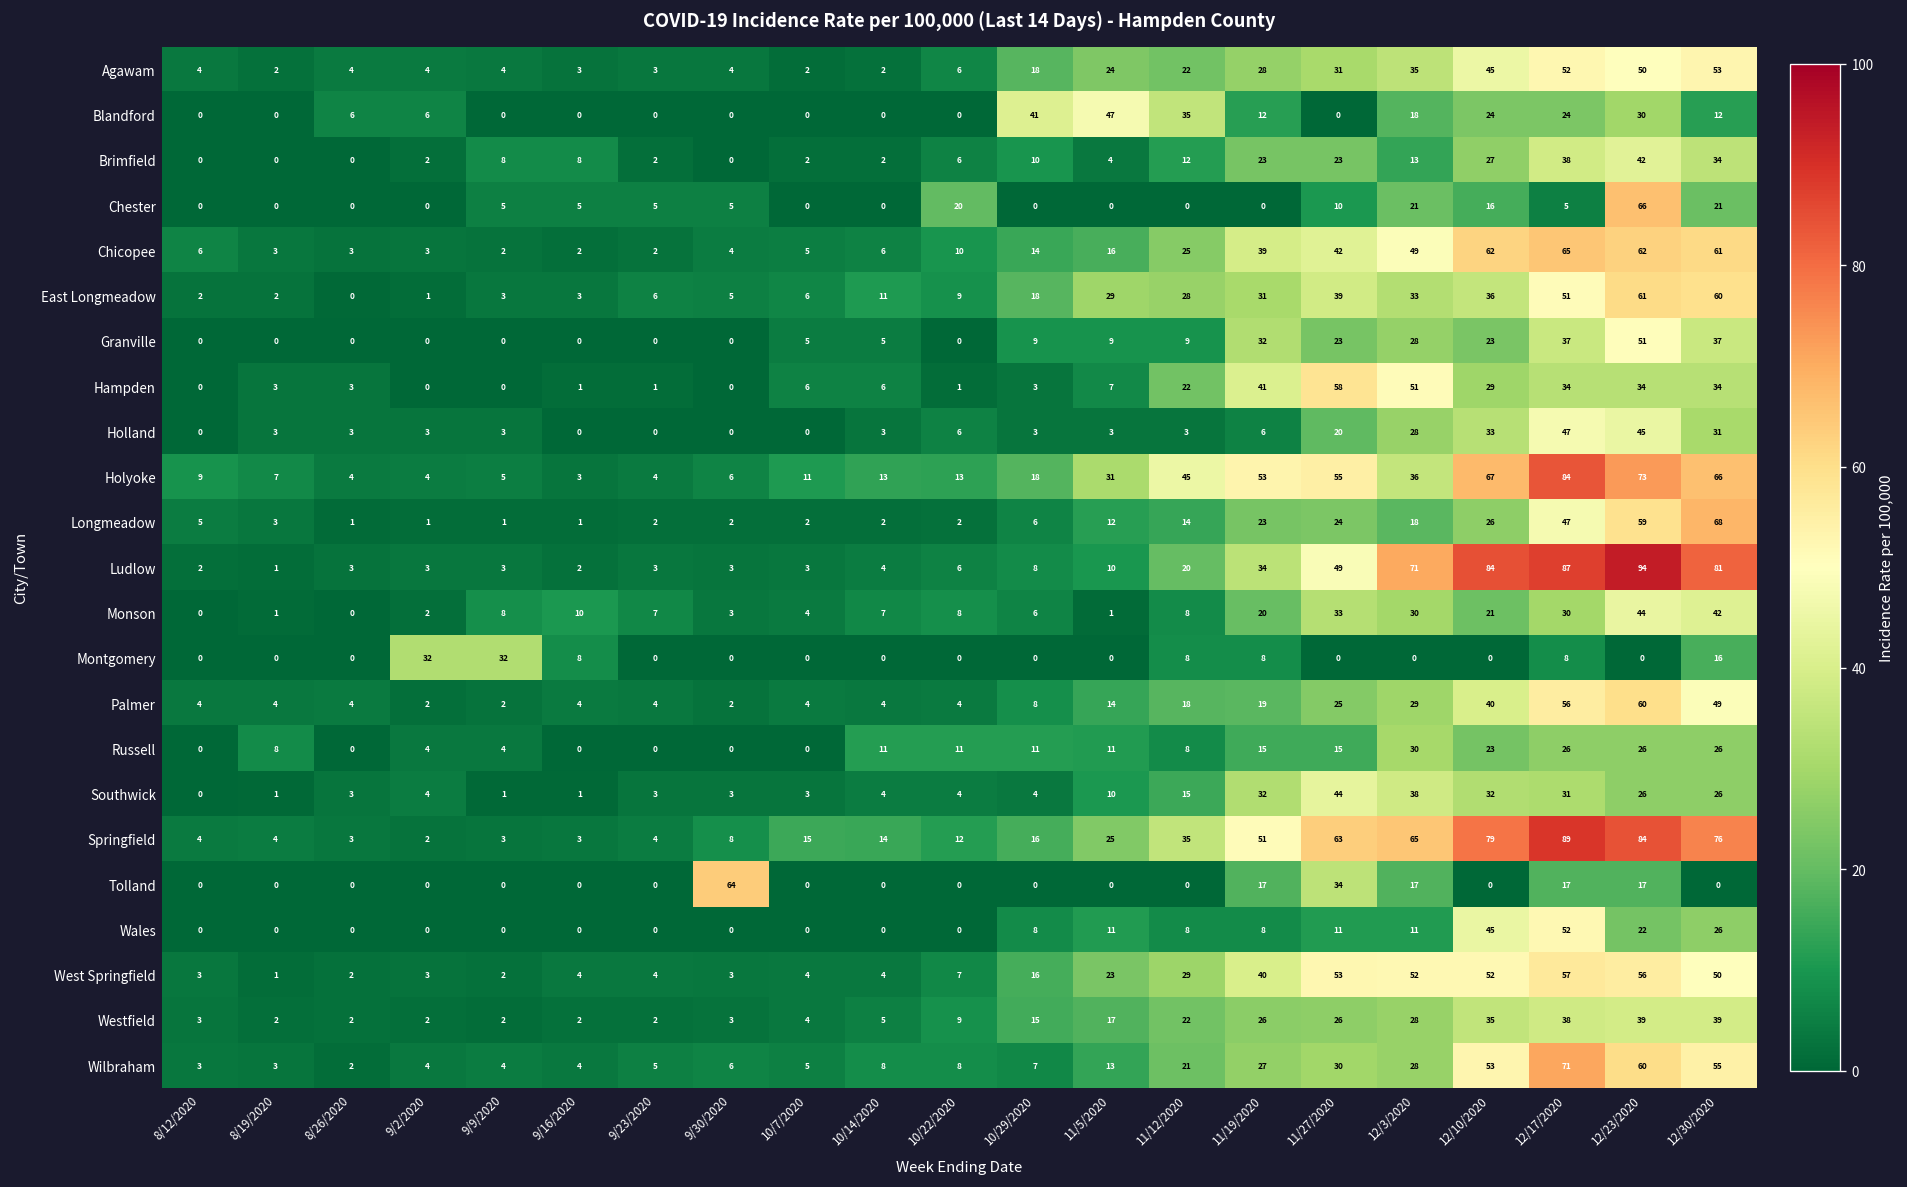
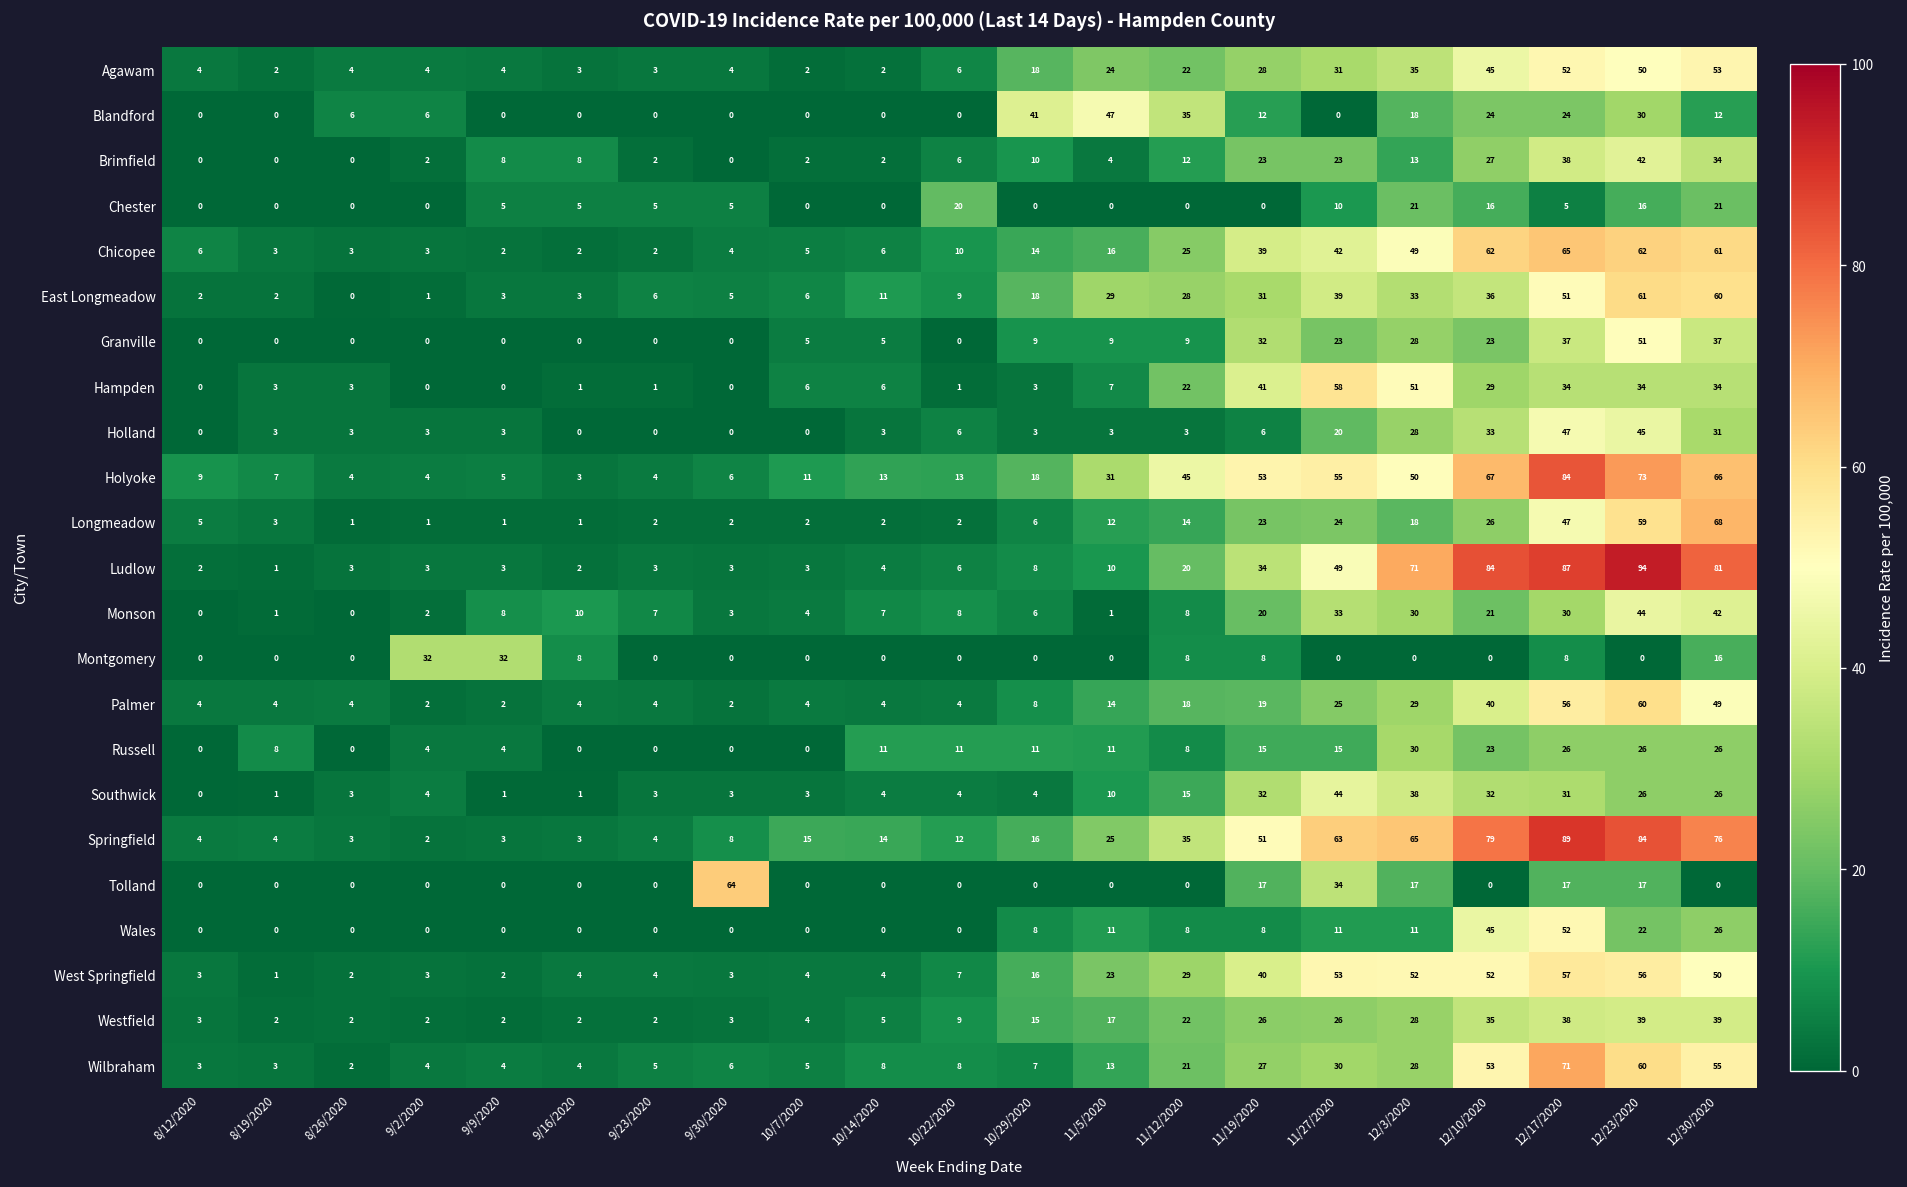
Chester, 12/23/2020: 66 -> 16
Holyoke, 12/3/2020: 36 -> 50
